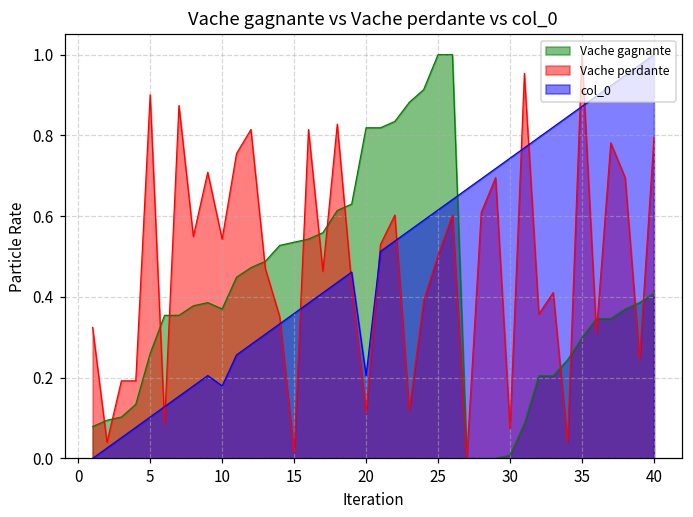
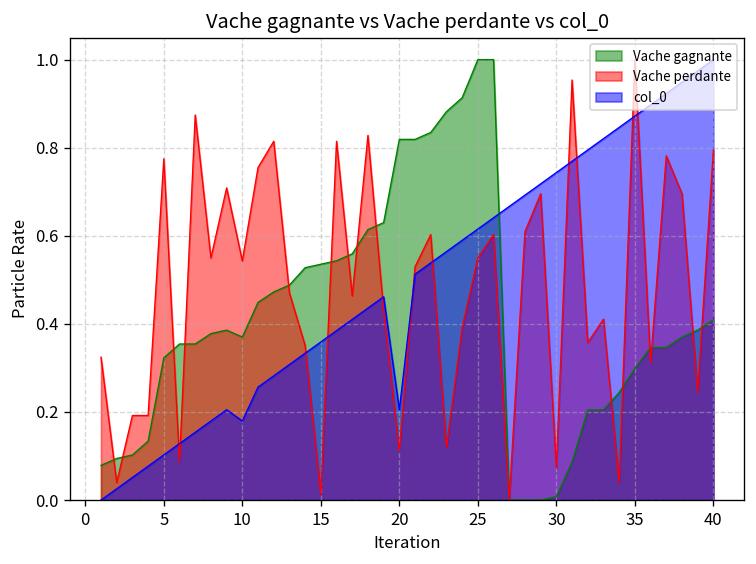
Vache gagnante, 5: 0.26 -> 0.32
Vache perdante, 5: 0.90 -> 0.77
Vache perdante, 25: 0.50 -> 0.55
